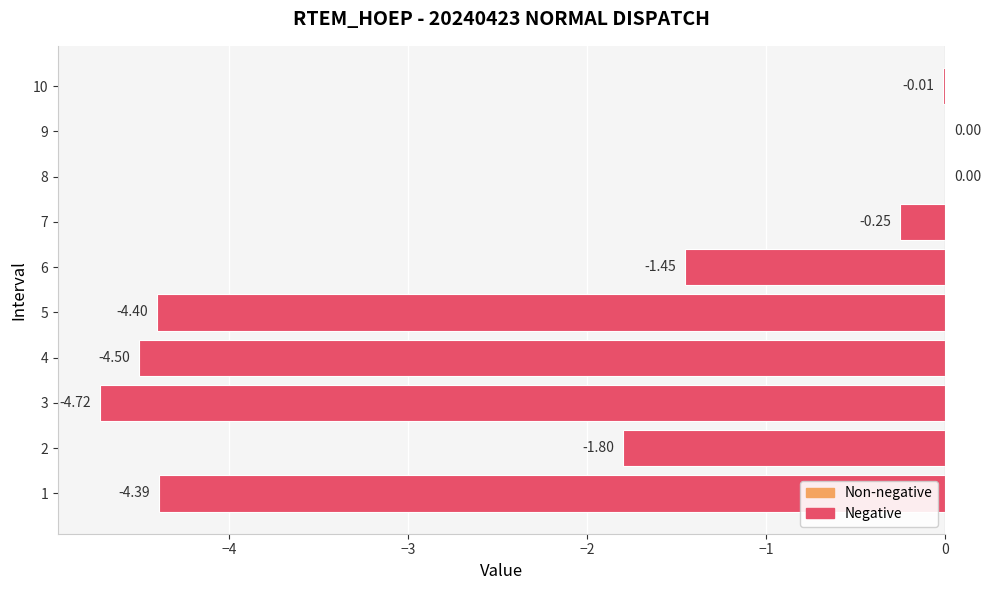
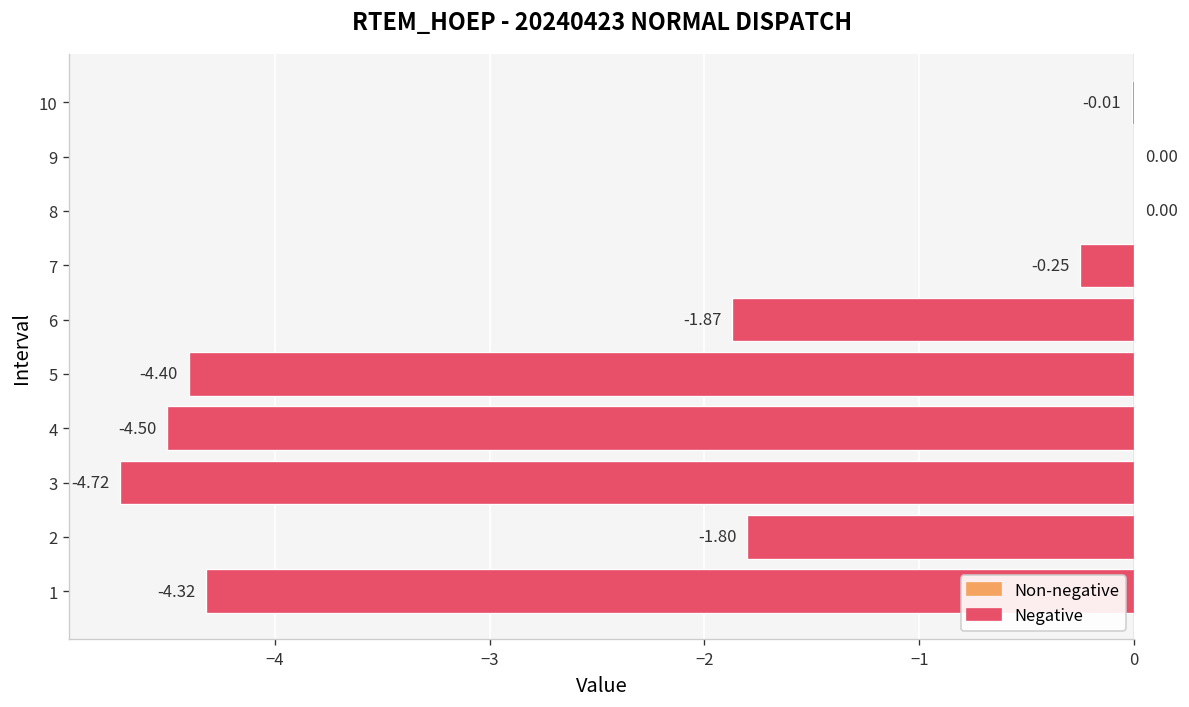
6: -1.45 -> -1.87
1: -4.39 -> -4.32
